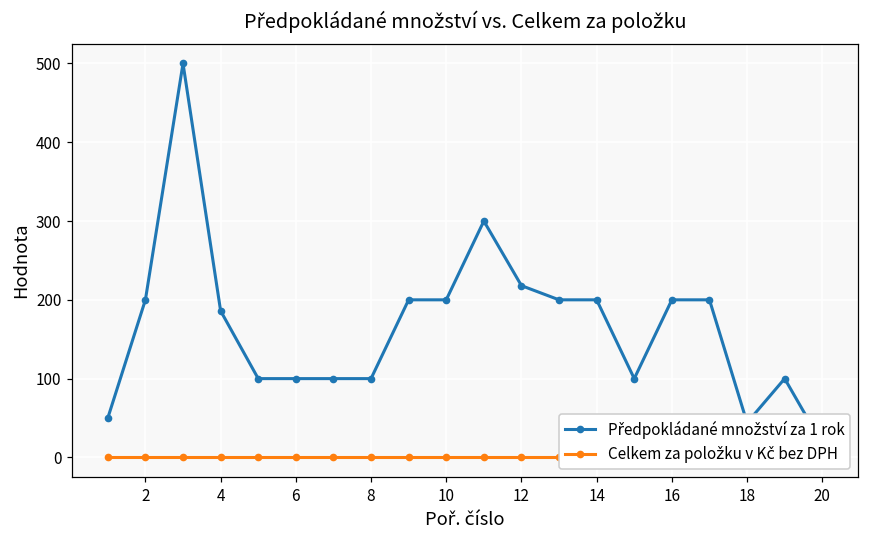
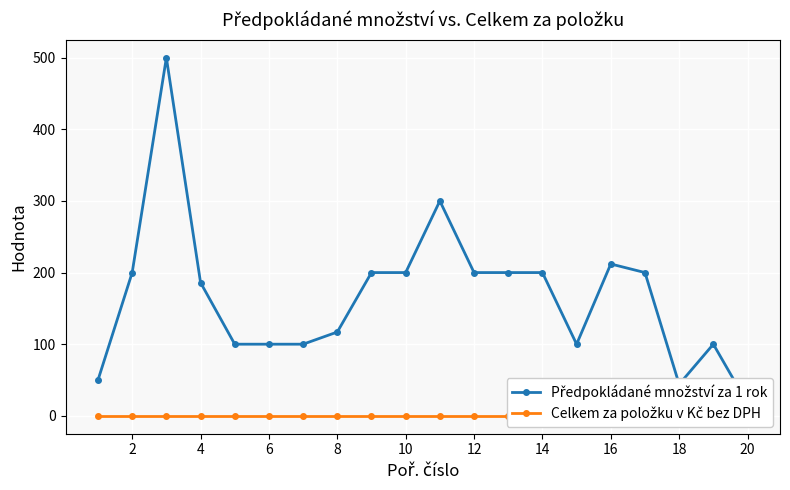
Předpokládané množství za 1 rok, 8: 100 -> 120
Předpokládané množství za 1 rok, 12: 220 -> 200
Předpokládané množství za 1 rok, 16: 200 -> 210
